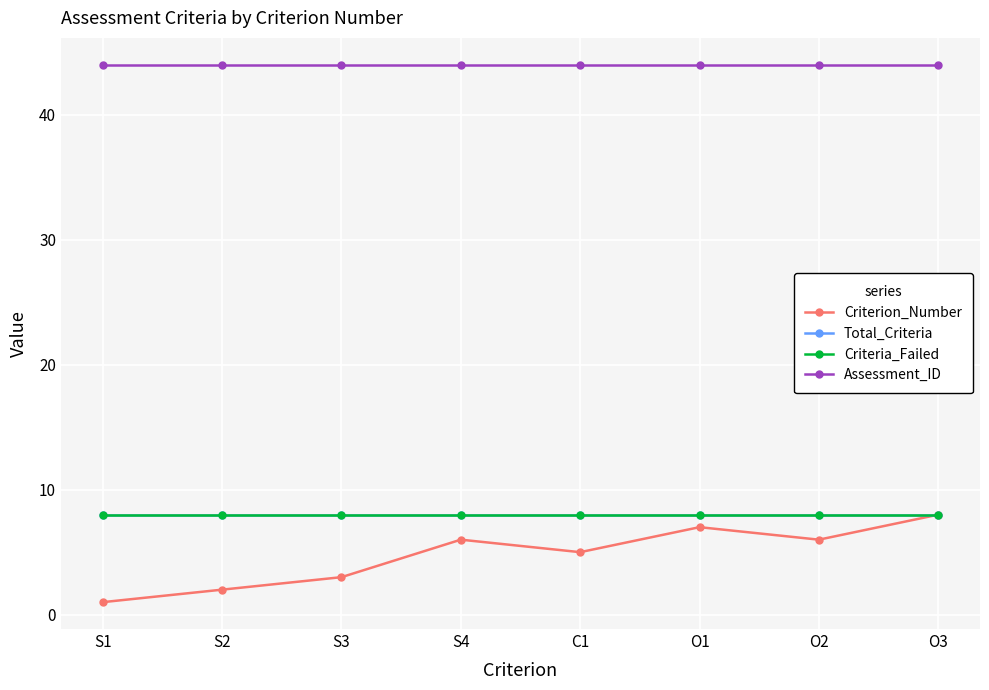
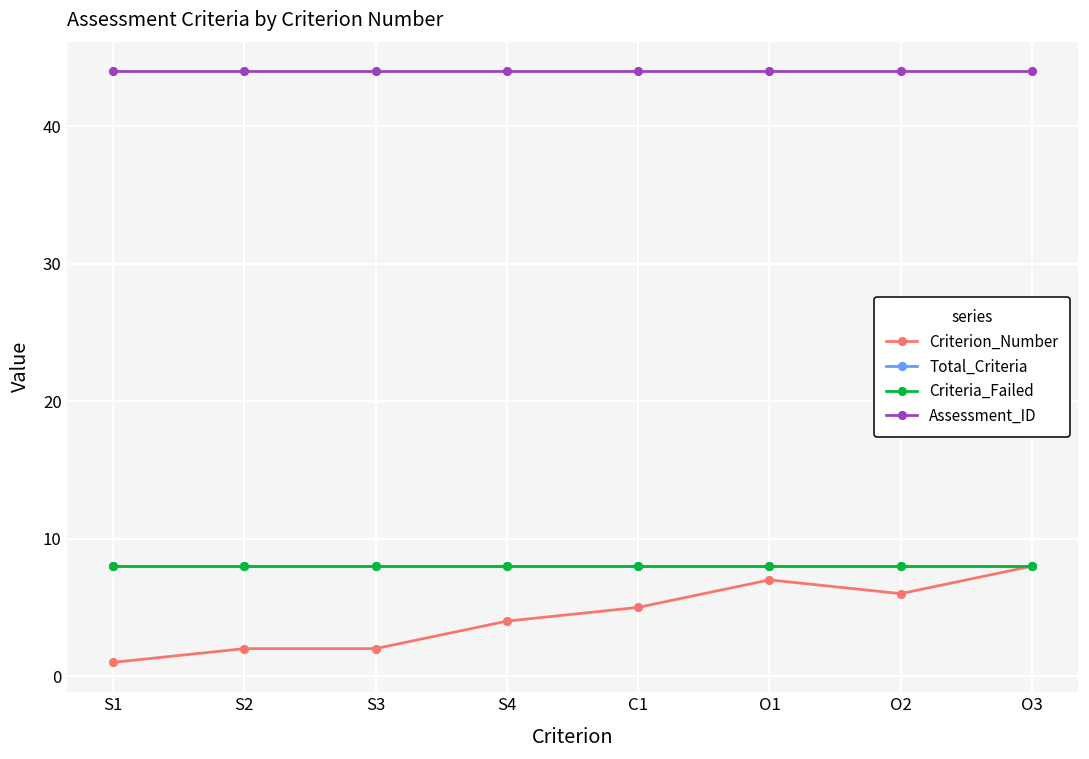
Criterion_Number, S3: 3 -> 2
Criterion_Number, S4: 6 -> 4
